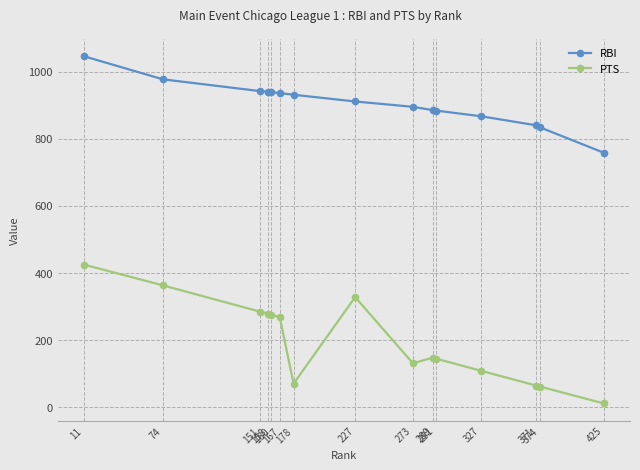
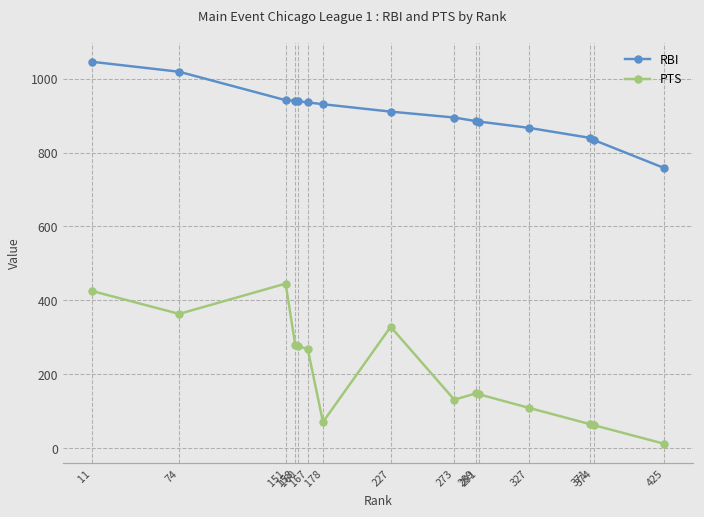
RBI, 74: 980 -> 1020
PTS, 151: 290 -> 450
